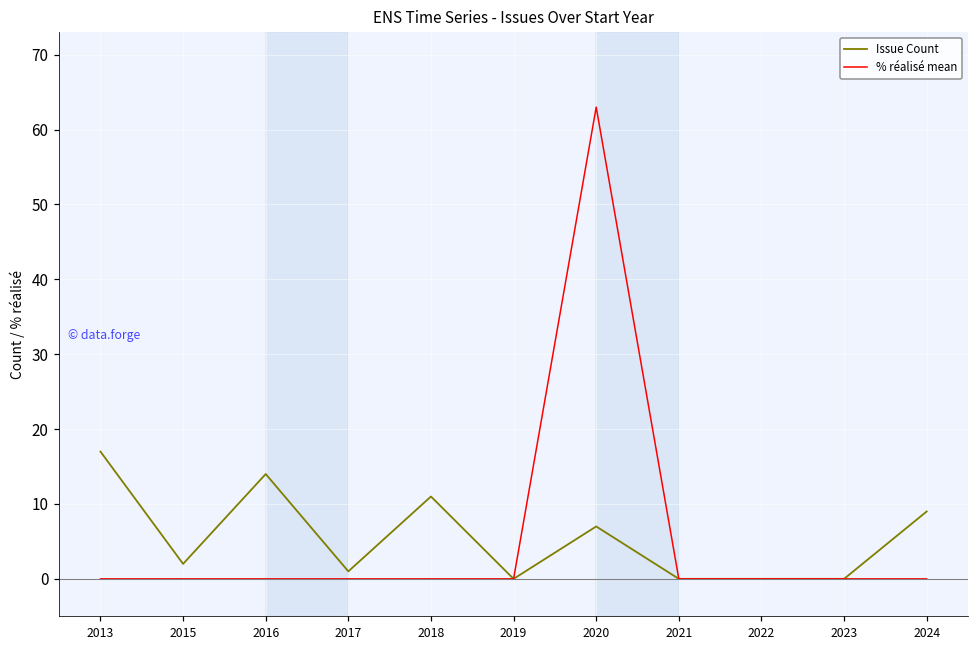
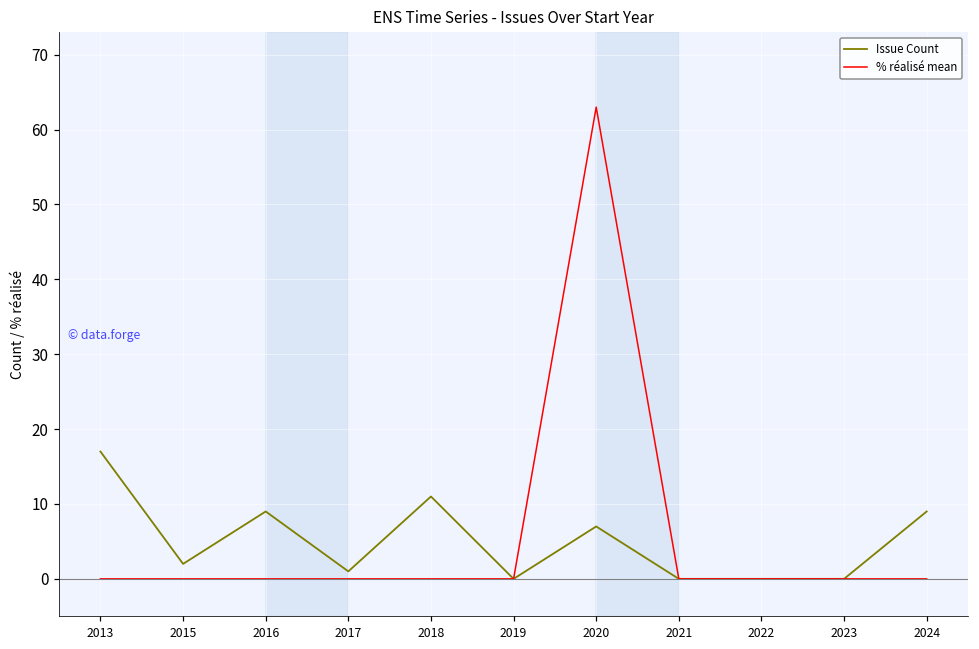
Issue Count, 2016: 14 -> 9
